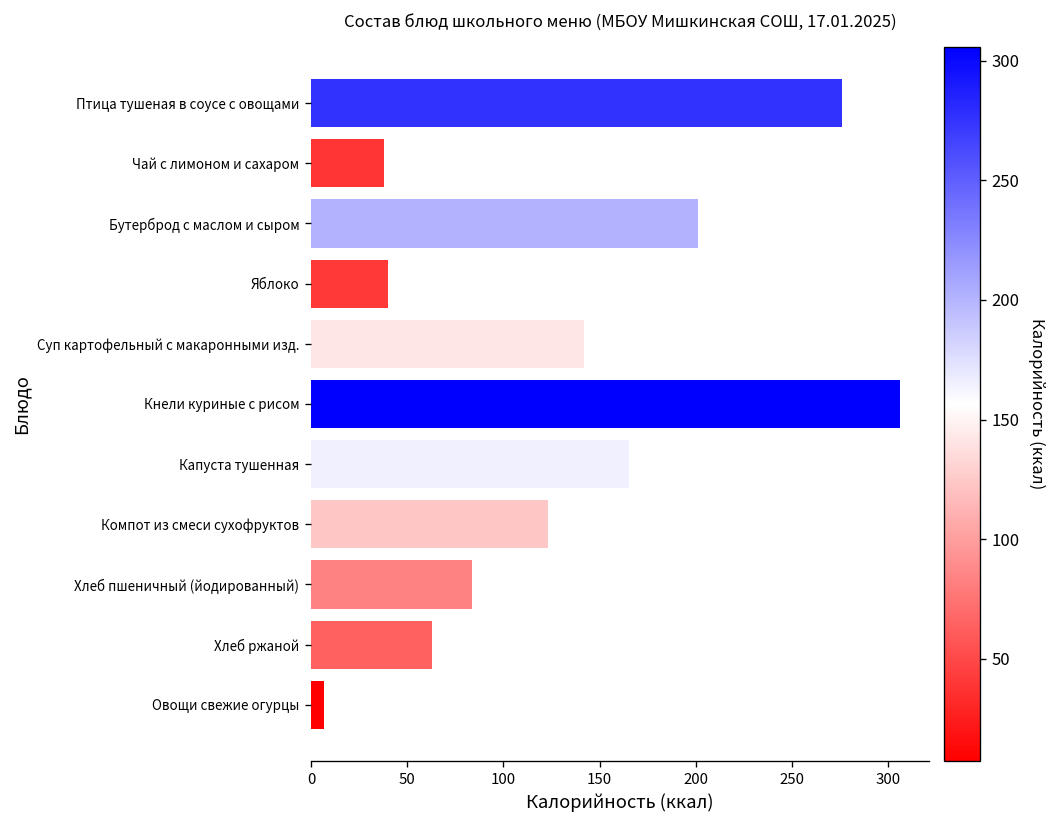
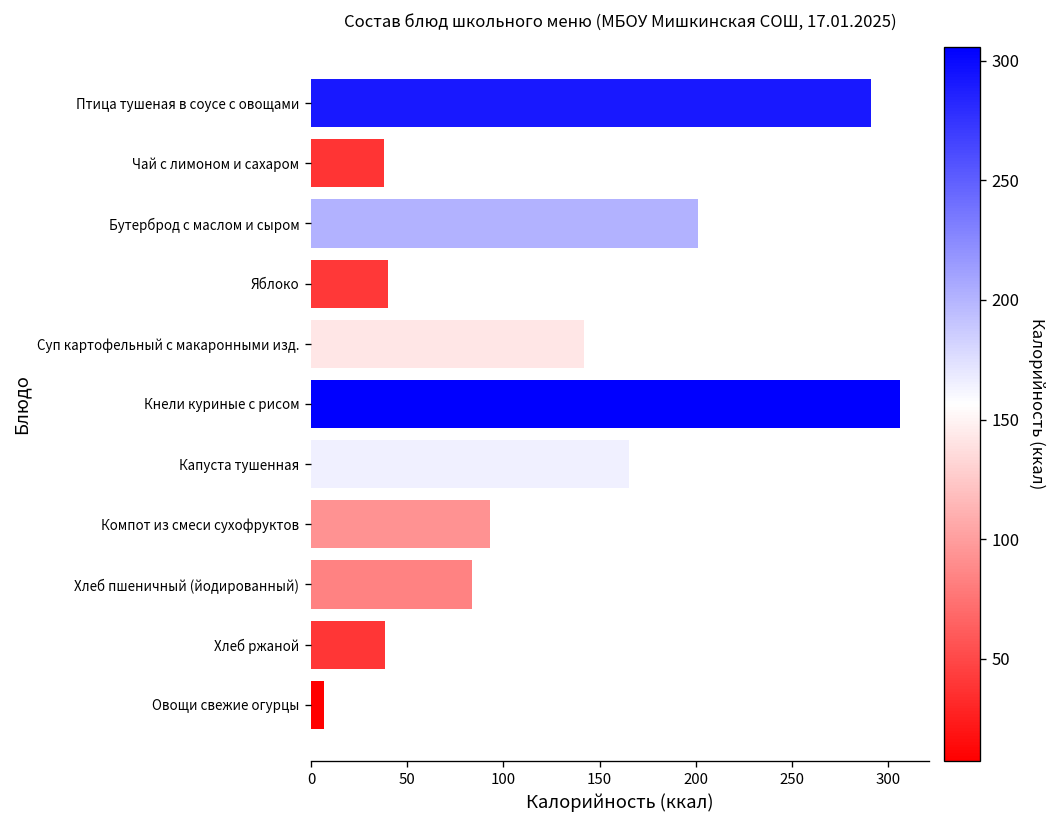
Птица тушеная в соусе с овощами: 276 -> 291
Компот из смеси сухофруктов: 123 -> 93
Хлеб ржаной: 63 -> 39
